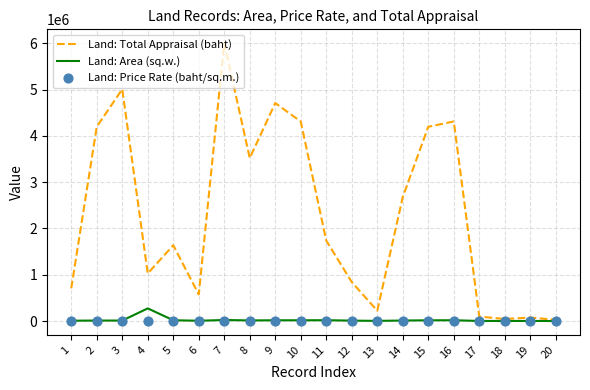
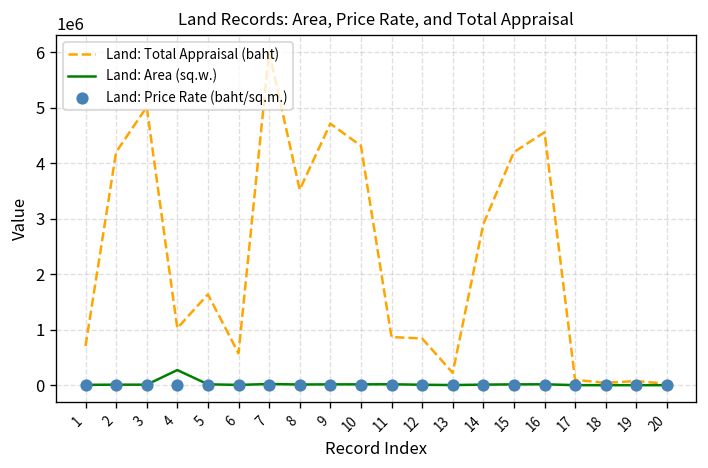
Land: Total Appraisal (baht), 11: 1700000 -> 900000
Land: Total Appraisal (baht), 14: 2700000 -> 2900000
Land: Total Appraisal (baht), 16: 4300000 -> 4600000
